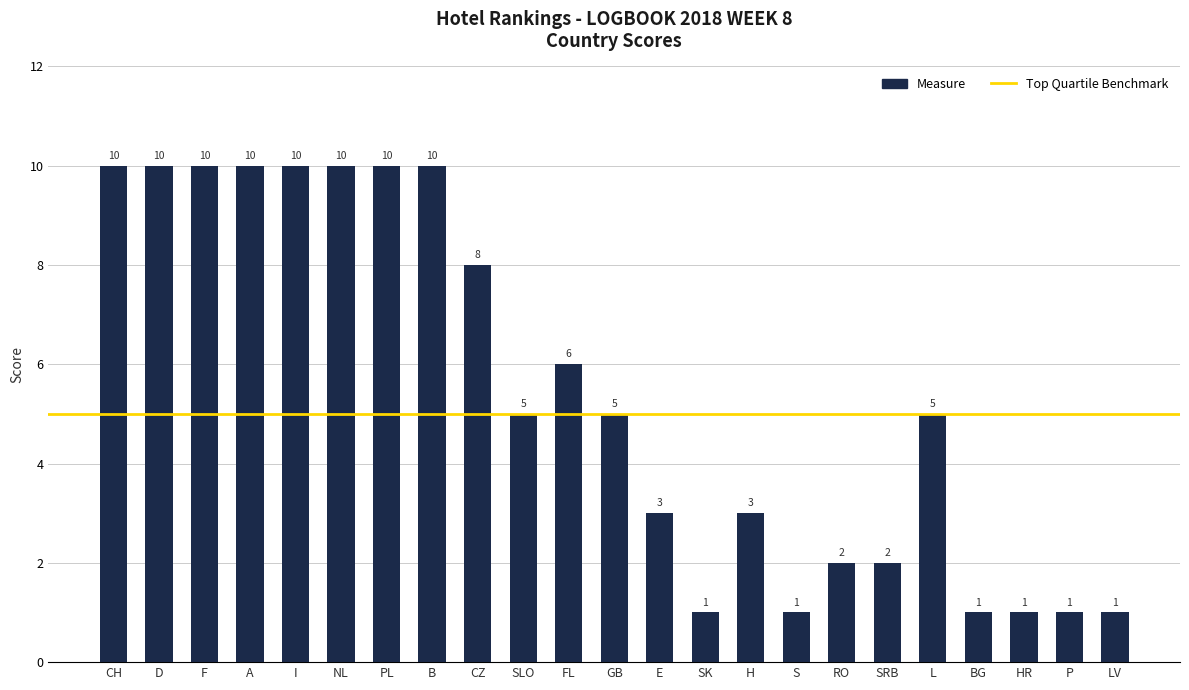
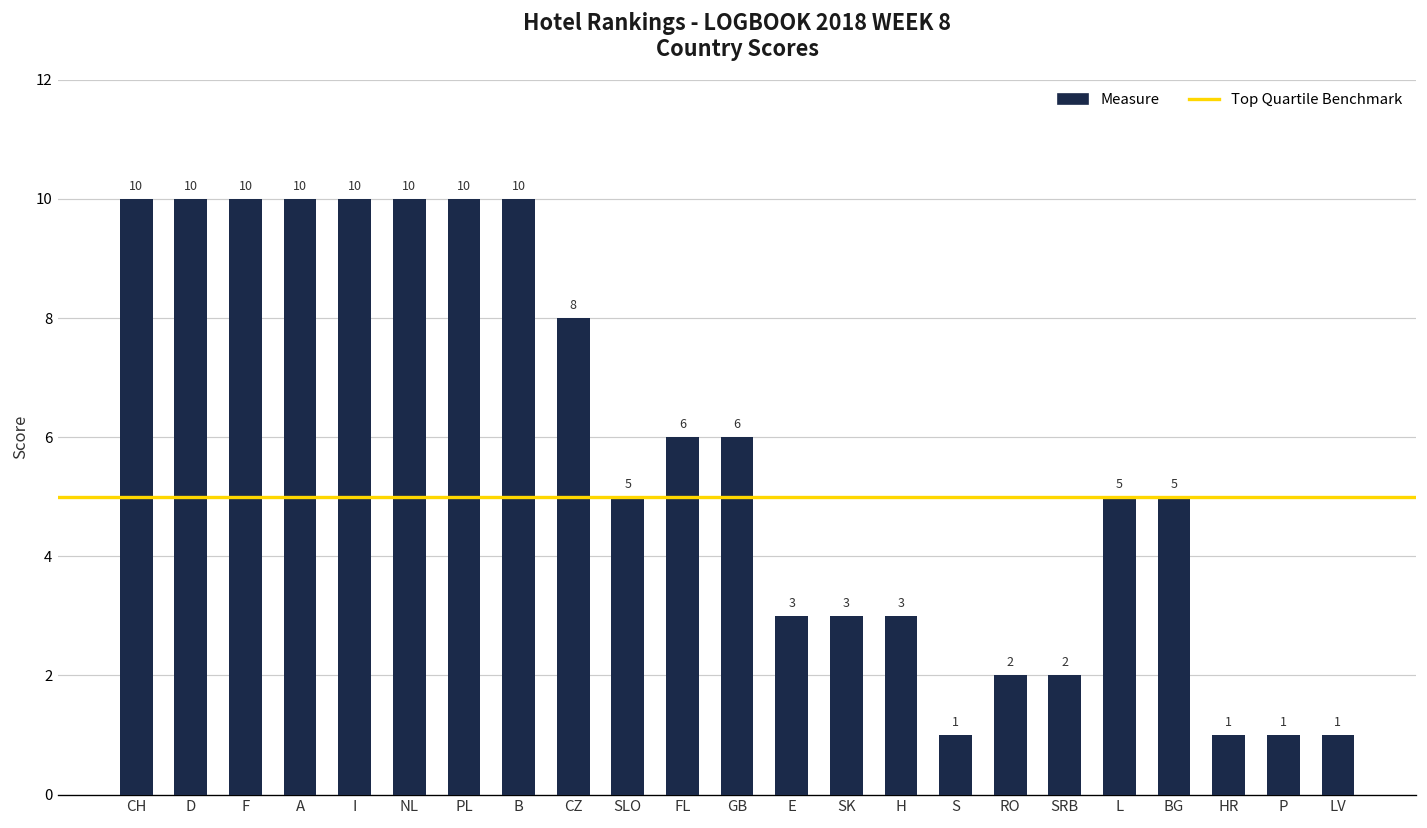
GB: 5 -> 6
SK: 1 -> 3
BG: 1 -> 5
